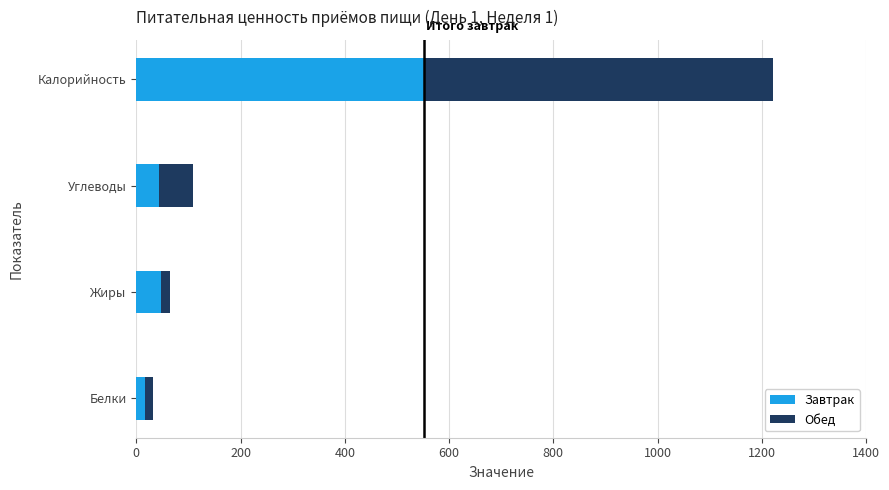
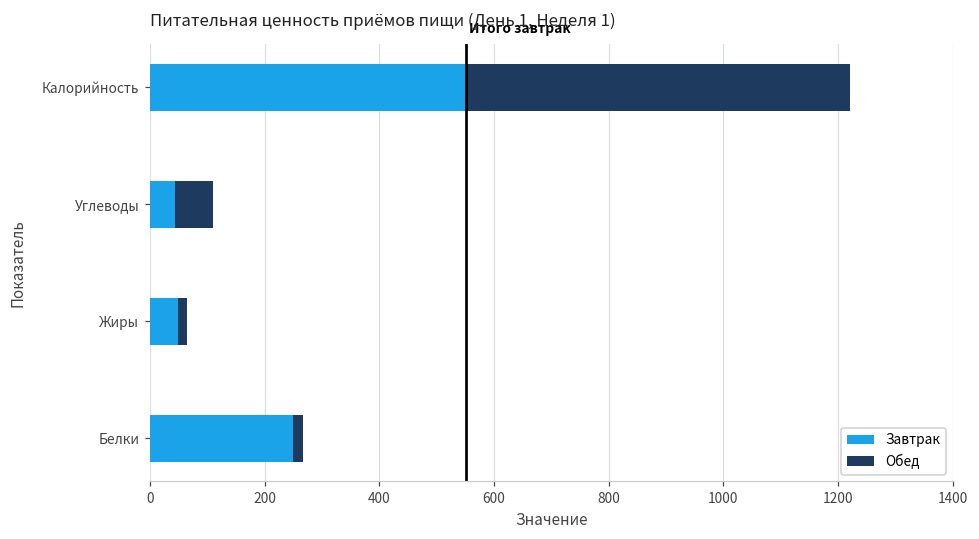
Завтрак, Белки: 20 -> 250
